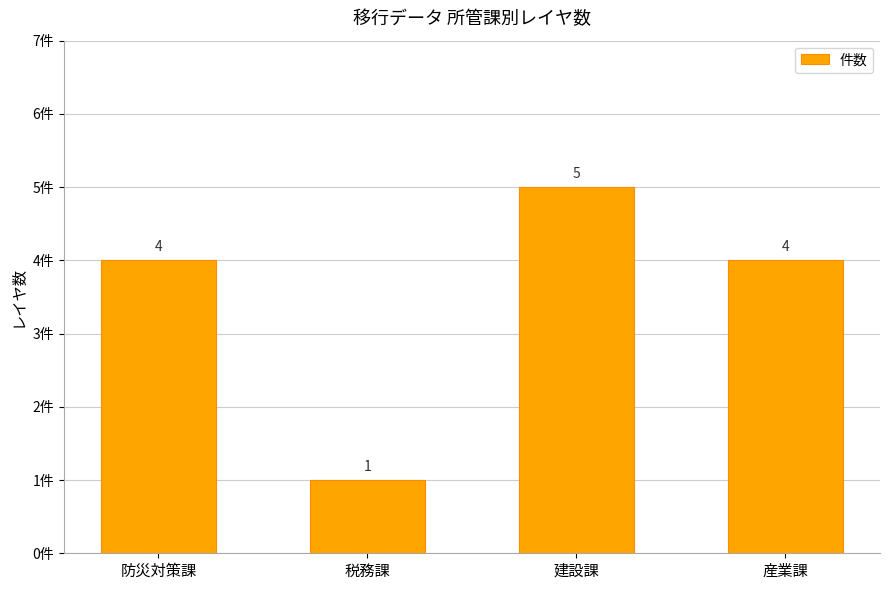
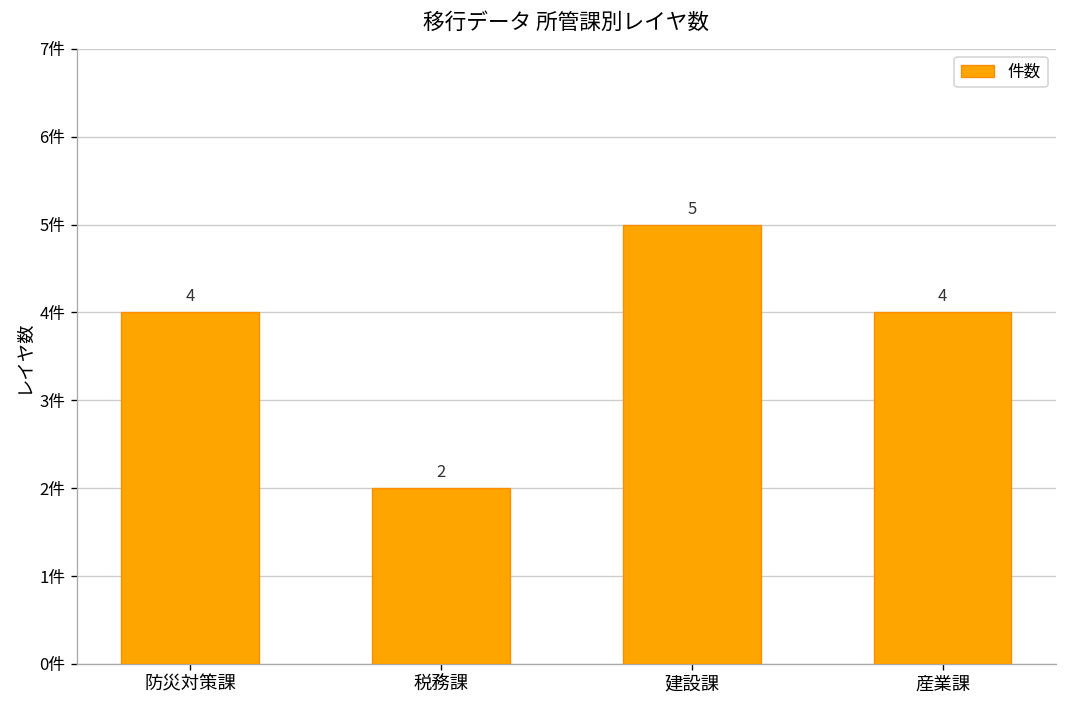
税務課: 1 -> 2
